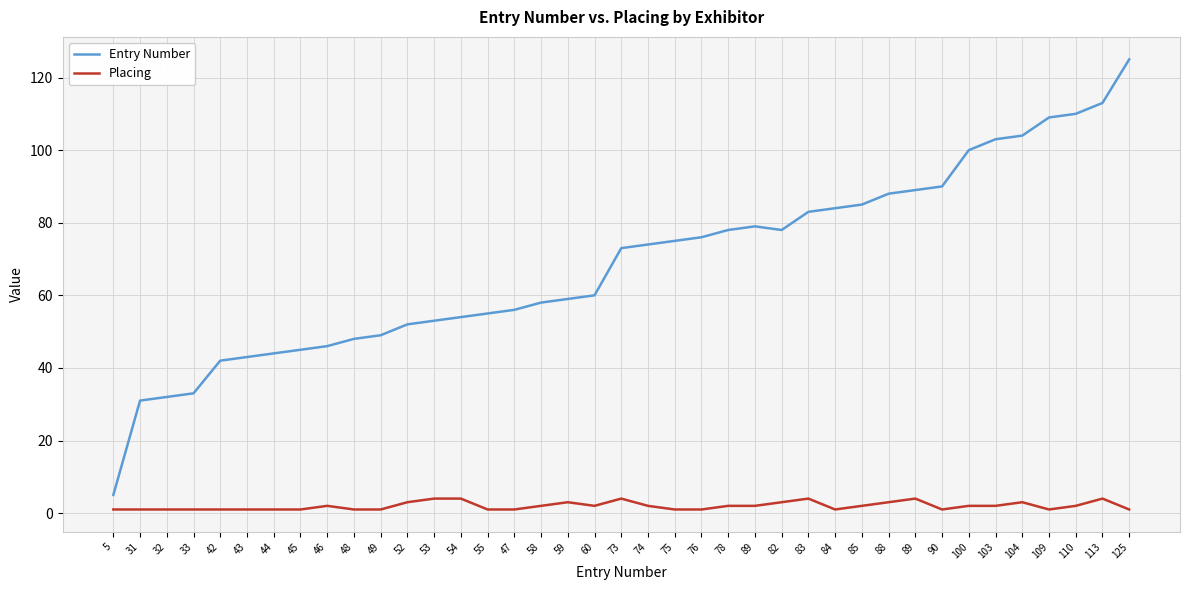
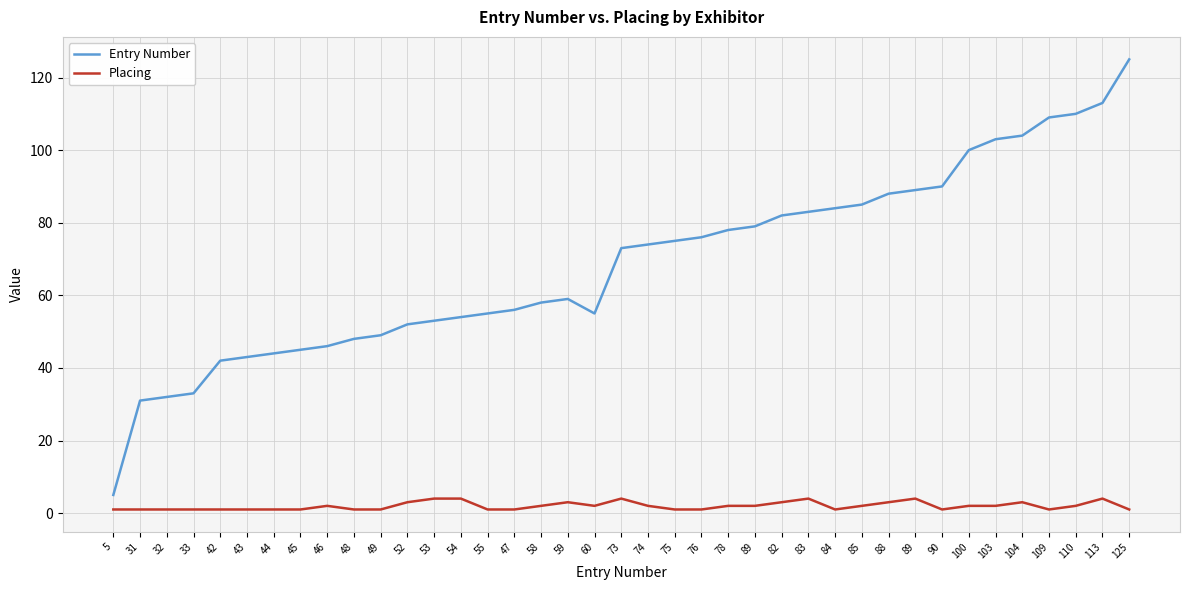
Entry Number, 60: 60 -> 55
Entry Number, 82: 78 -> 82
